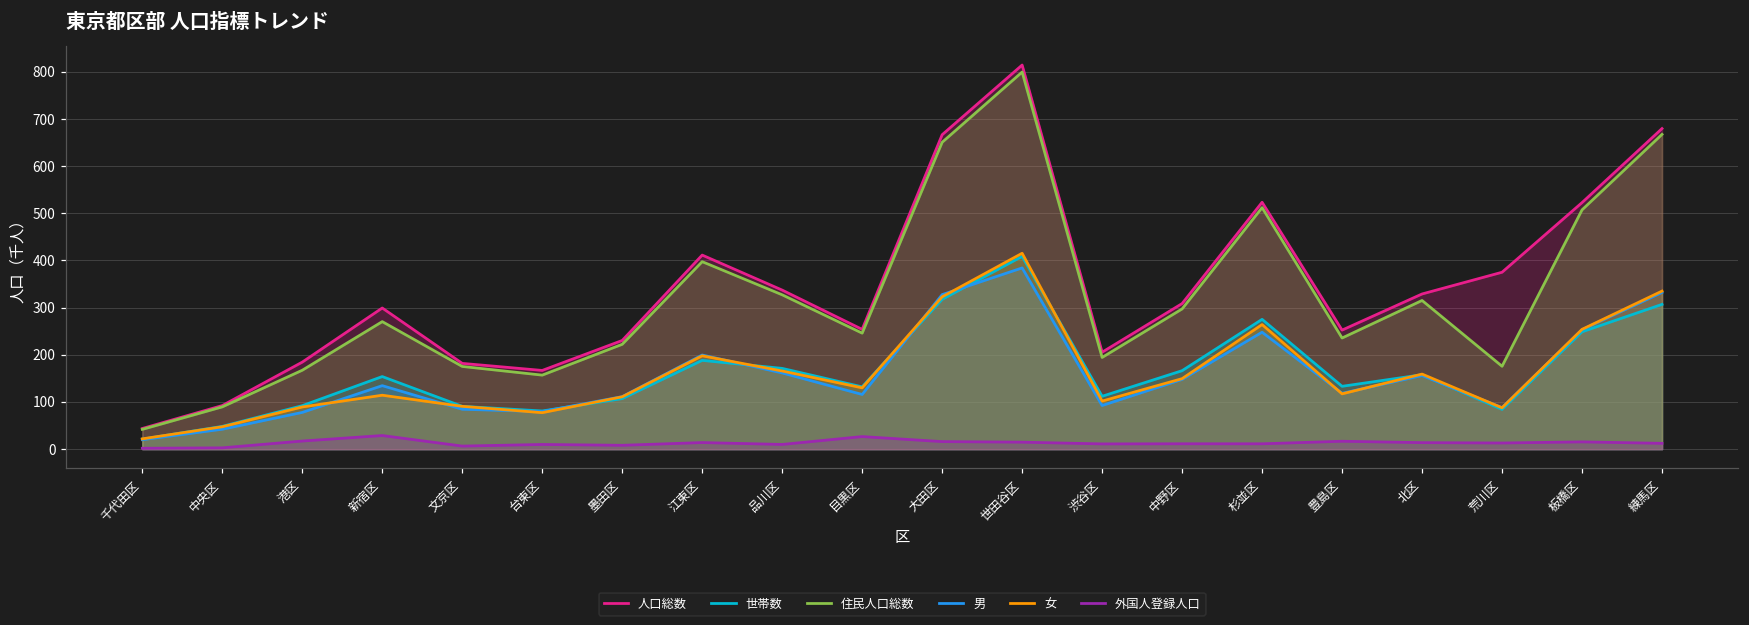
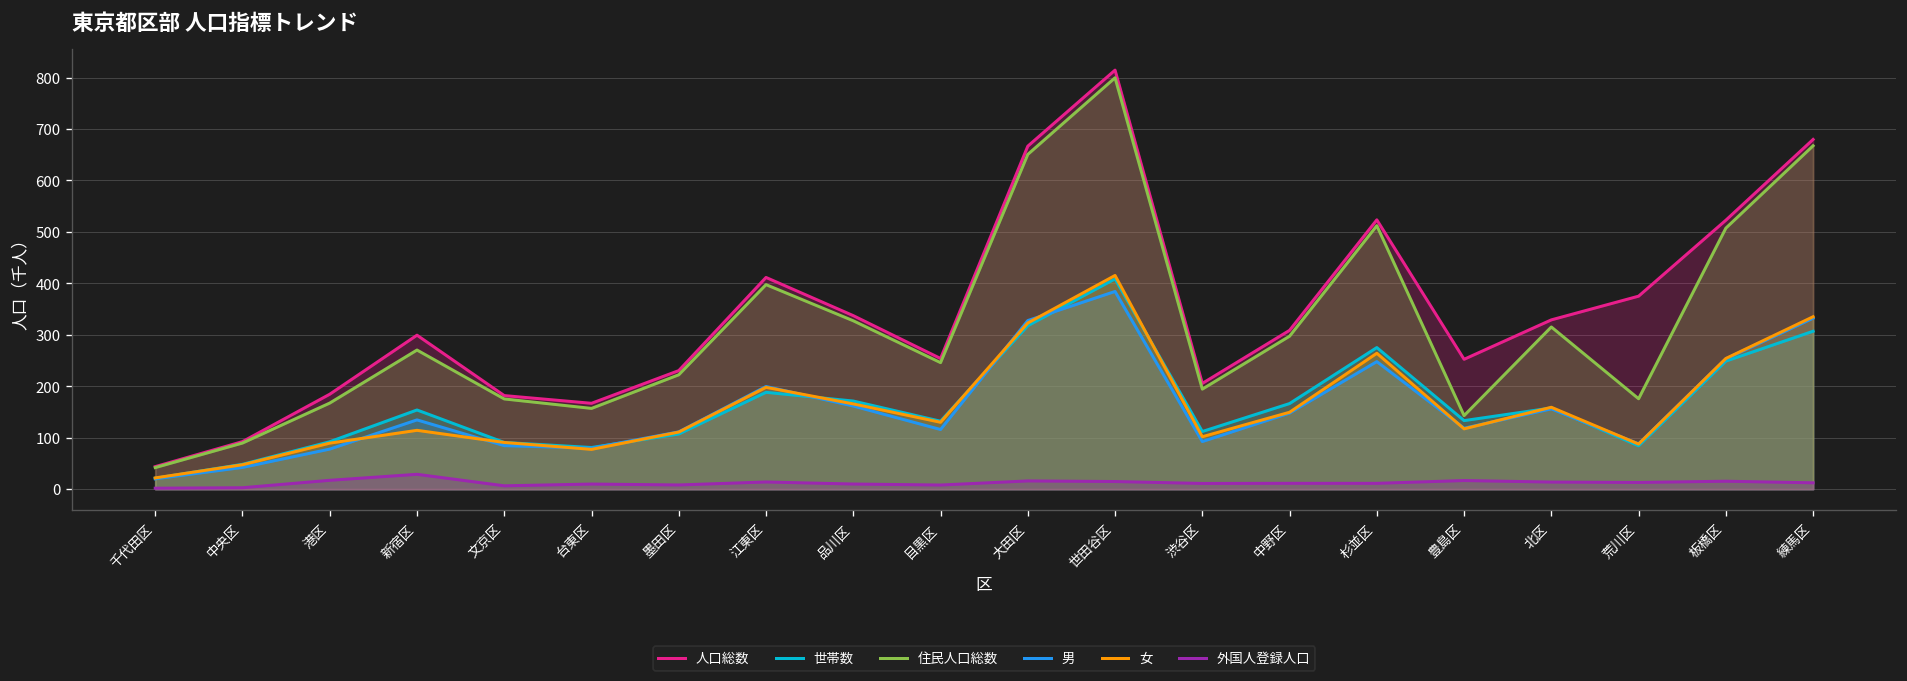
外国人登録人口, 目黒区: 30 -> 10
住民人口総数, 豊島区: 240 -> 140
